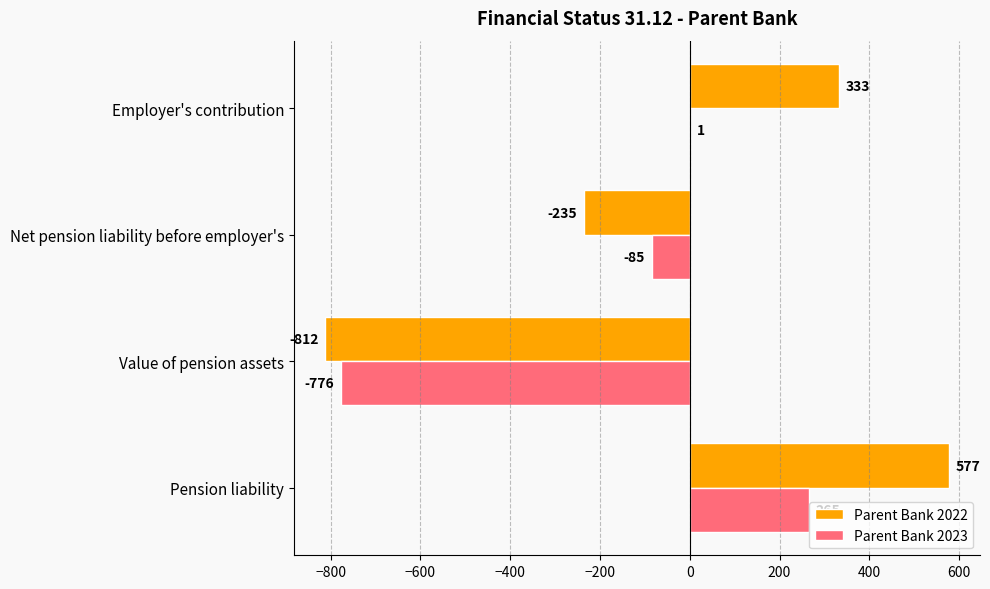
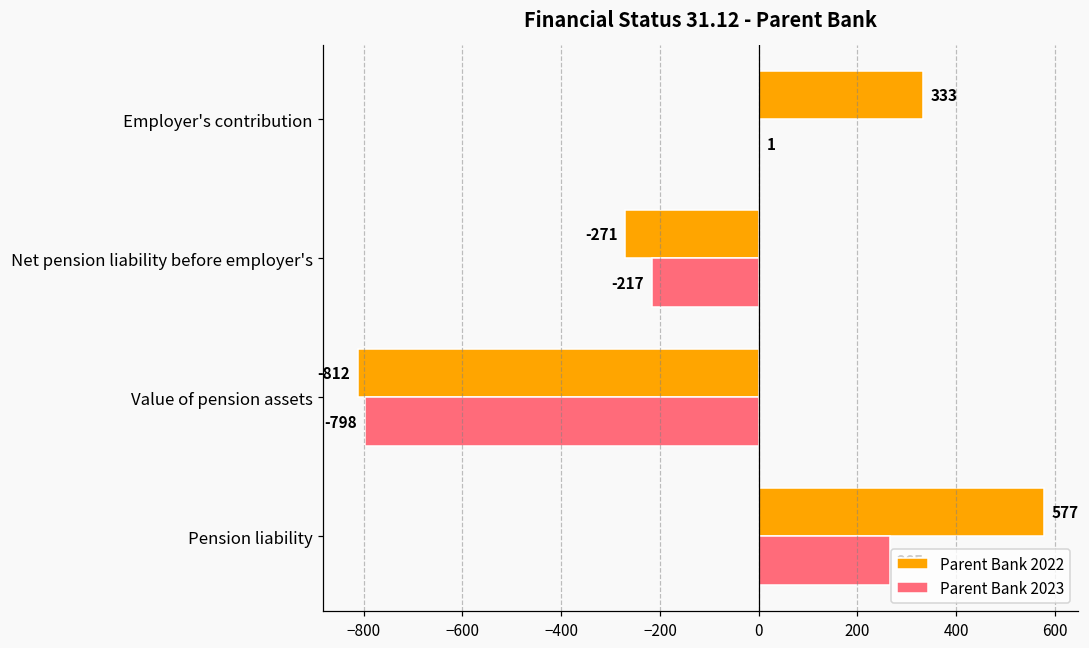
Parent Bank 2022, Net pension liability before employer's: -235 -> -271
Parent Bank 2023, Net pension liability before employer's: -85 -> -217
Parent Bank 2023, Value of pension assets: -776 -> -798
